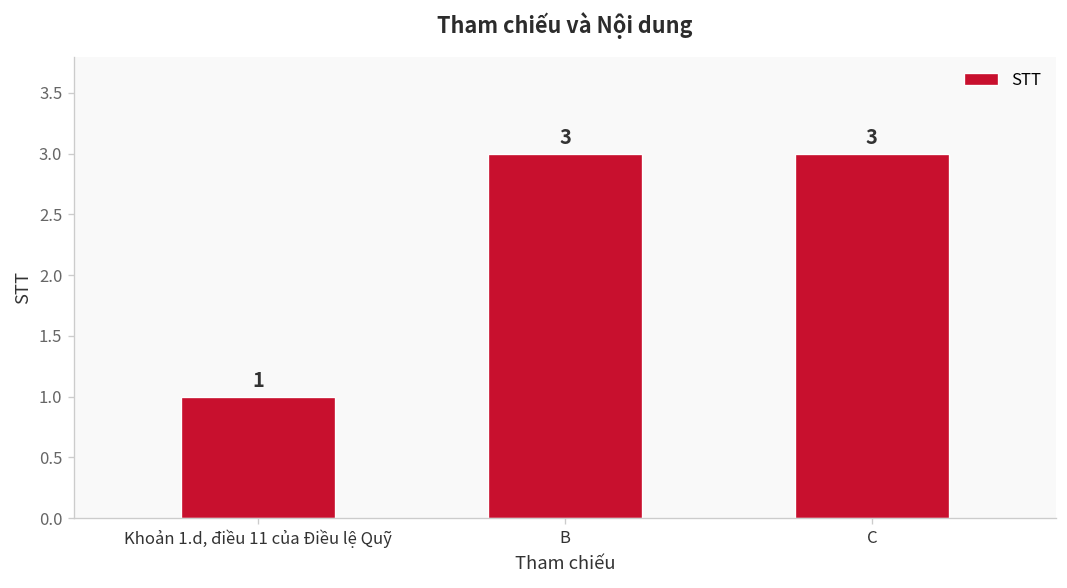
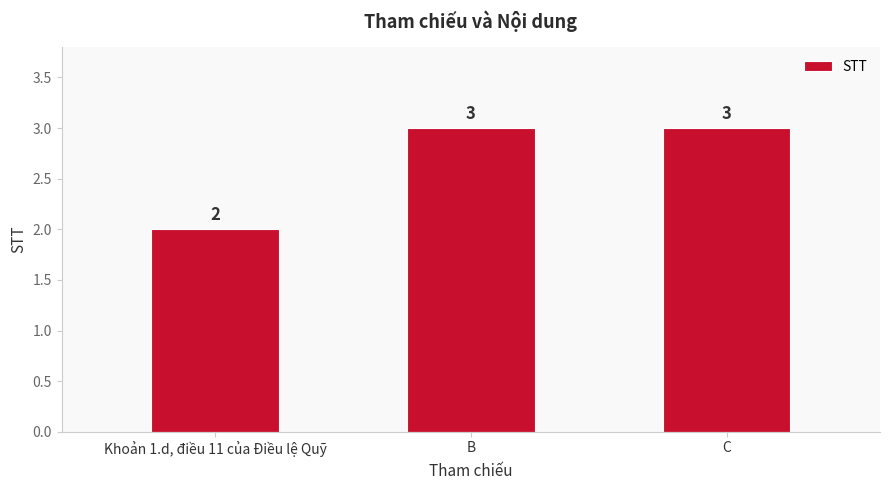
Khoản 1.d, điều 11 của Điều lệ Quỹ: 1 -> 2
